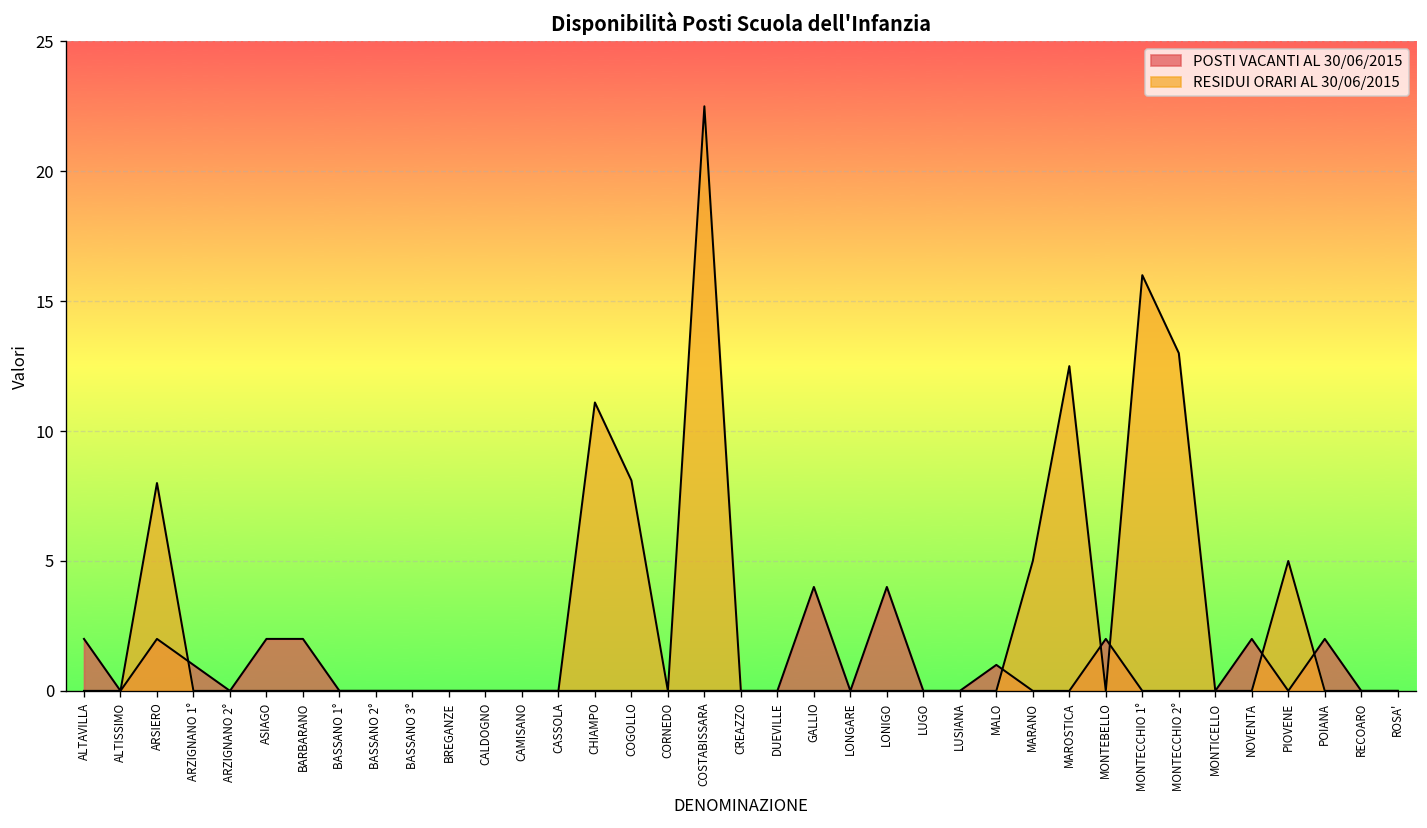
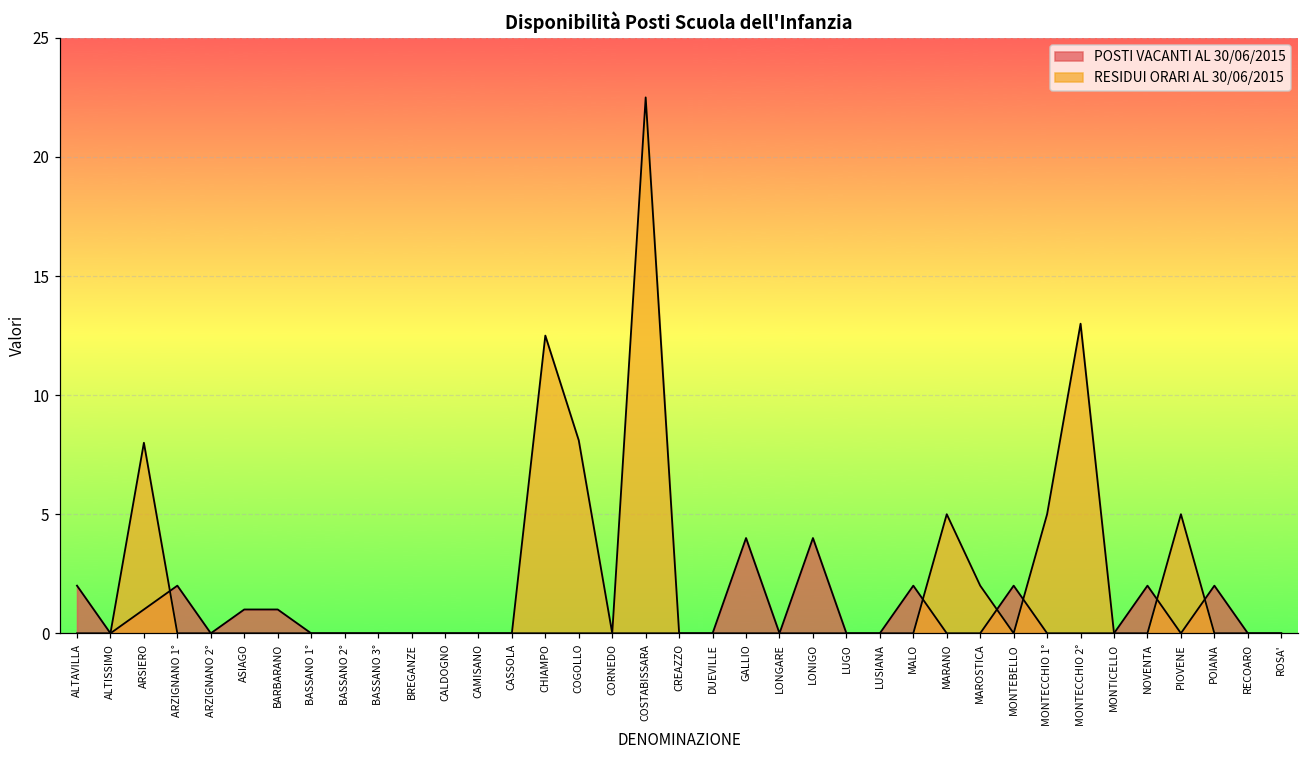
POSTI VACANTI AL 30/06/2015, ARSIERO: 2 -> 1
POSTI VACANTI AL 30/06/2015, ARZIGNANO 1°: 1 -> 2
POSTI VACANTI AL 30/06/2015, ASIAGO: 2 -> 1
POSTI VACANTI AL 30/06/2015, BARBARANO: 2 -> 1
RESIDUI ORARI AL 30/06/2015, CHIAMPO: 11.1 -> 12.5
POSTI VACANTI AL 30/06/2015, MALO: 1 -> 2
RESIDUI ORARI AL 30/06/2015, MAROSTICA: 12.5 -> 2.0
RESIDUI ORARI AL 30/06/2015, MONTECCHIO 1°: 16 -> 5
